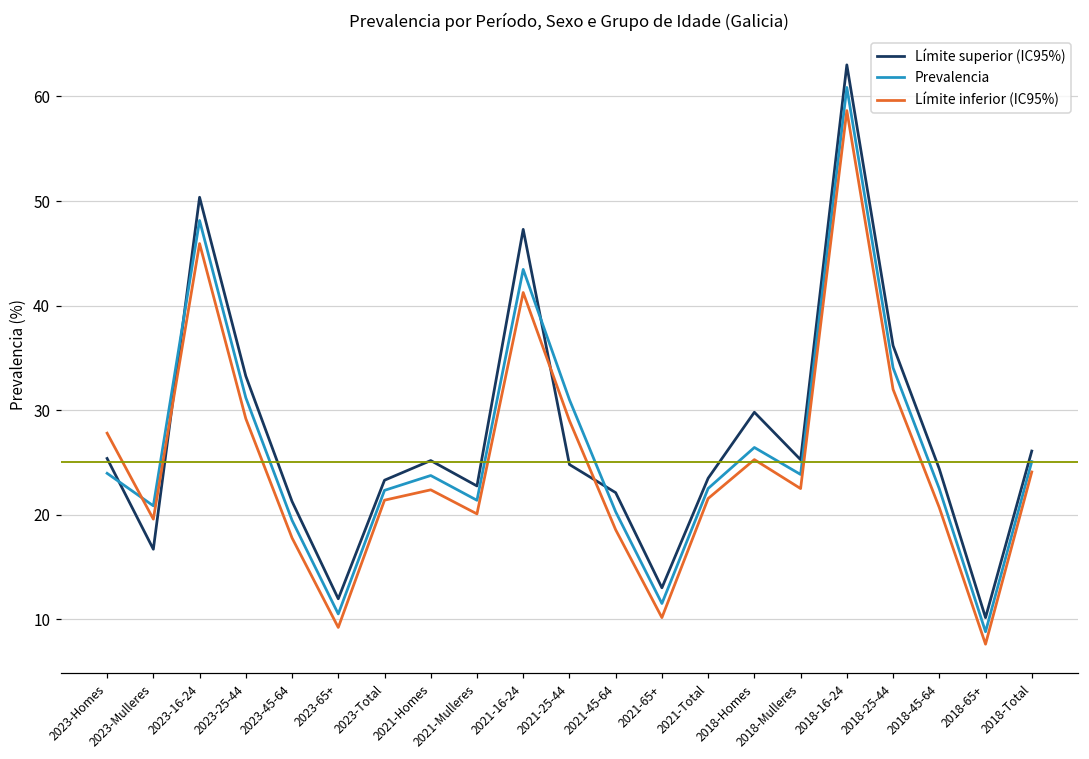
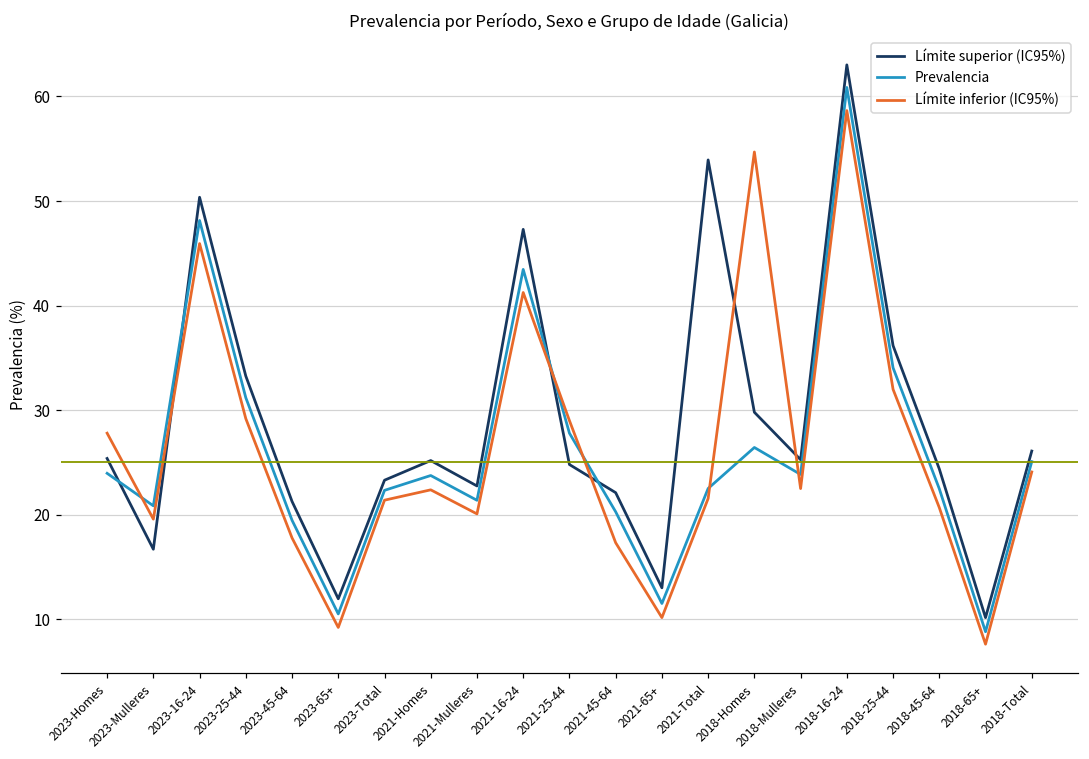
Prevalencia, 2021-25-44: 31 -> 28
Límite inferior (IC95%), 2021-45-64: 19 -> 17
Límite superior (IC95%), 2021-Total: 23 -> 54
Límite inferior (IC95%), 2018-Homes: 25 -> 55
